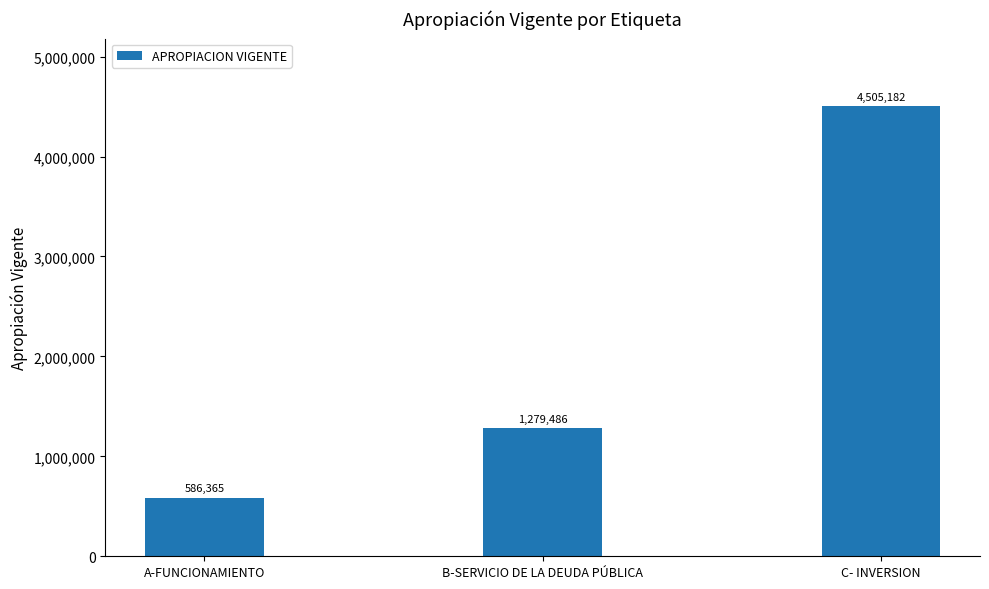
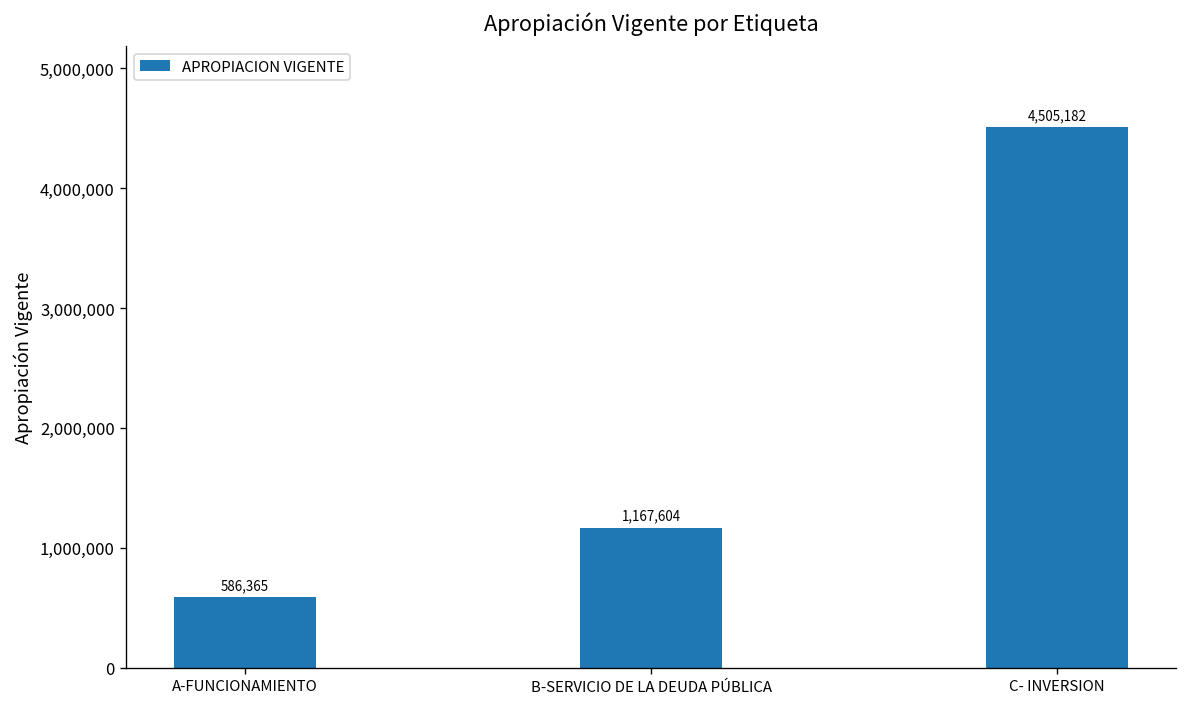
B-SERVICIO DE LA DEUDA PÚBLICA: 1,279,486 -> 1,167,604
